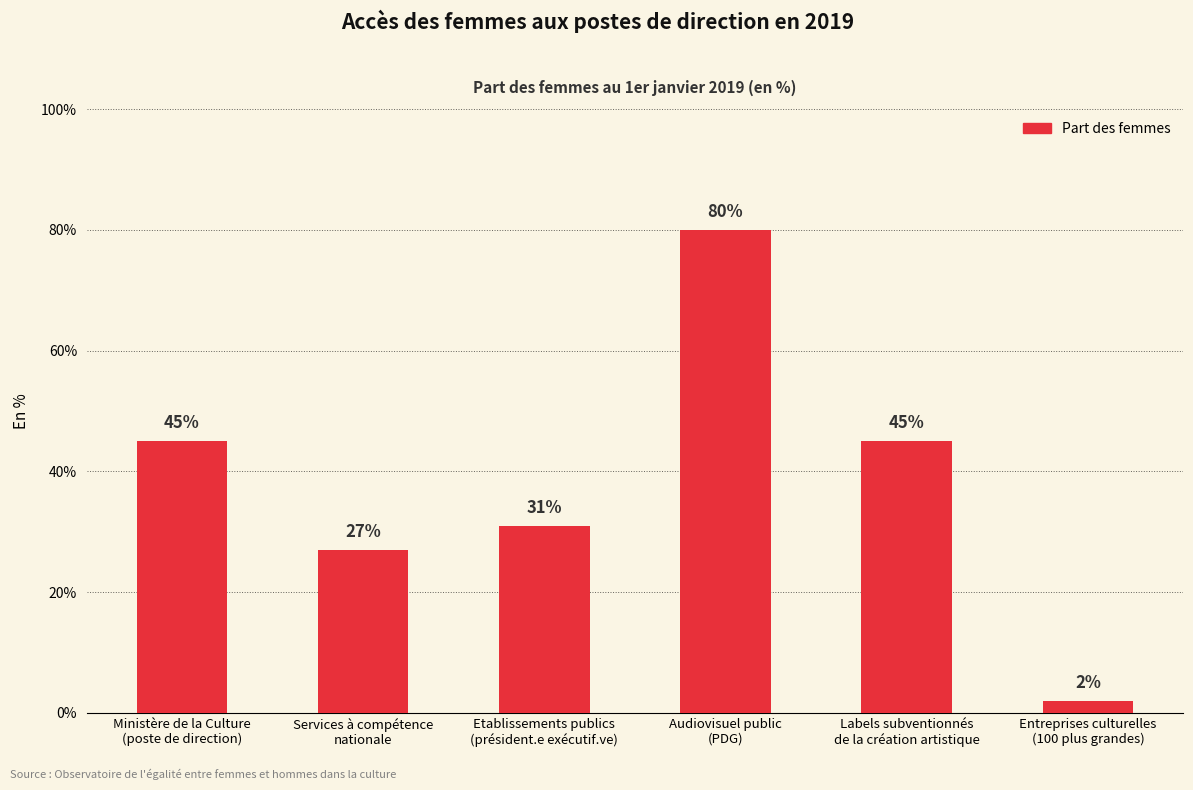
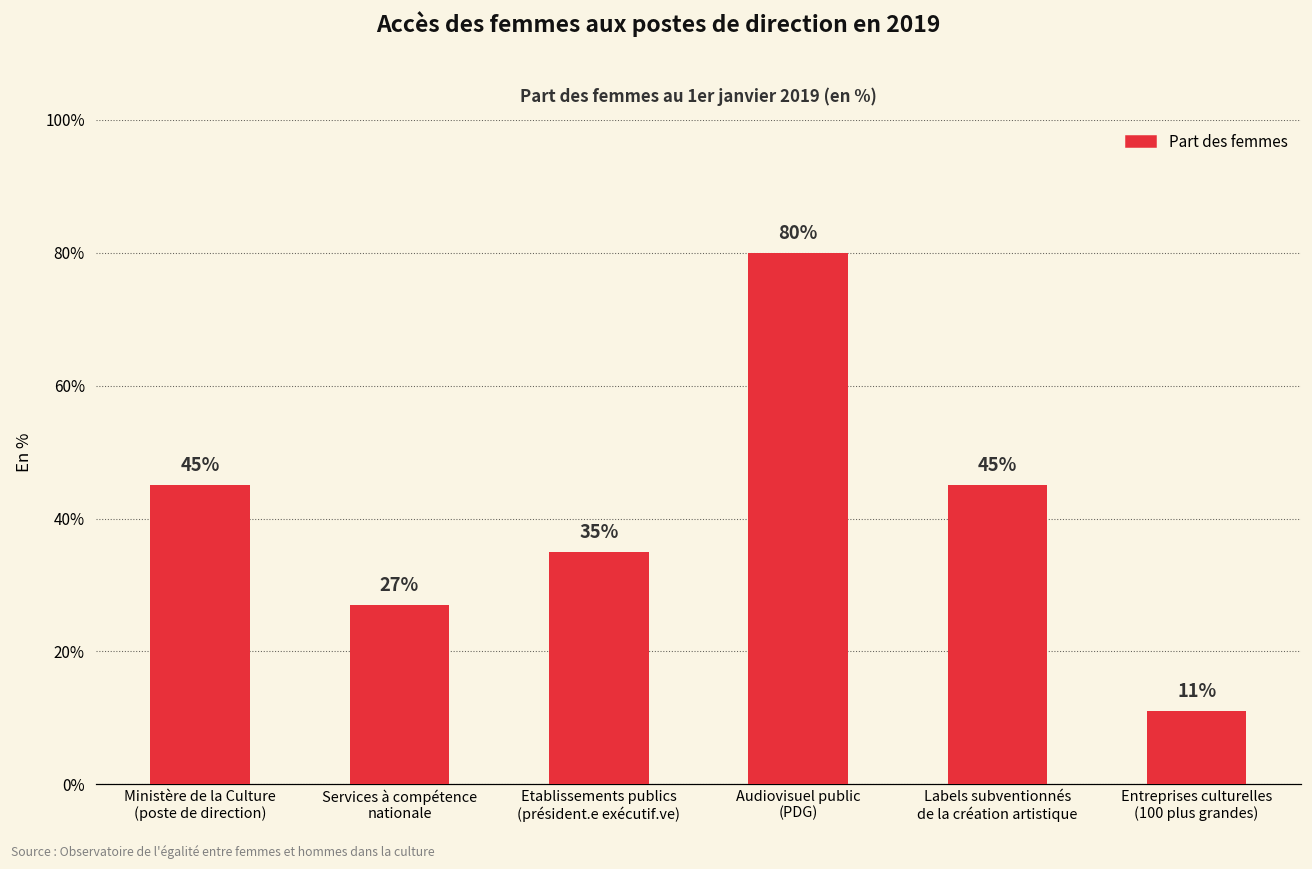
Etablissements publics (président.e exécutif.ve): 31% -> 35%
Entreprises culturelles (100 plus grandes): 2% -> 11%
